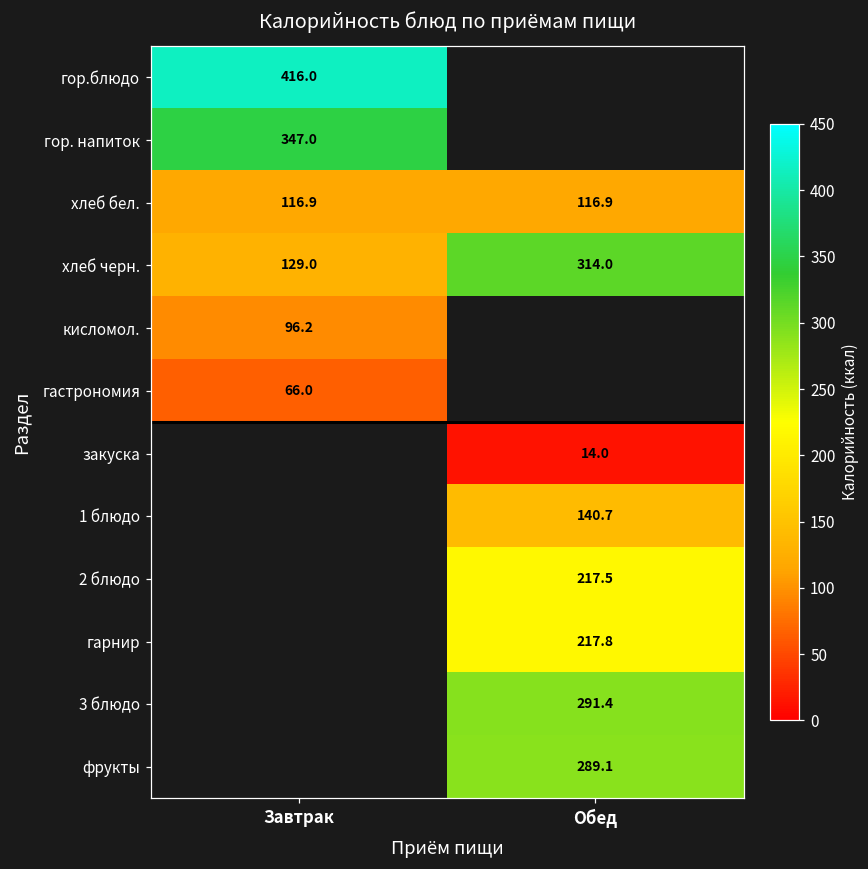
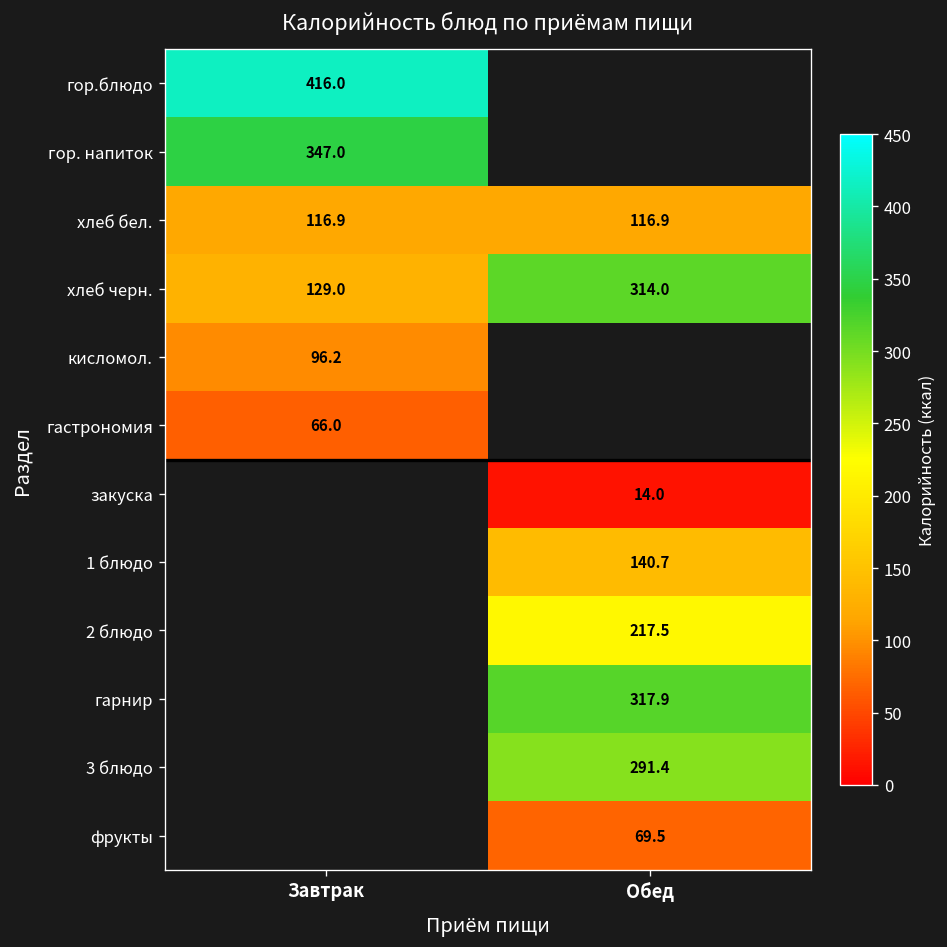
гарнир, Обед: 217.8 -> 317.9
фрукты, Обед: 289.1 -> 69.5
